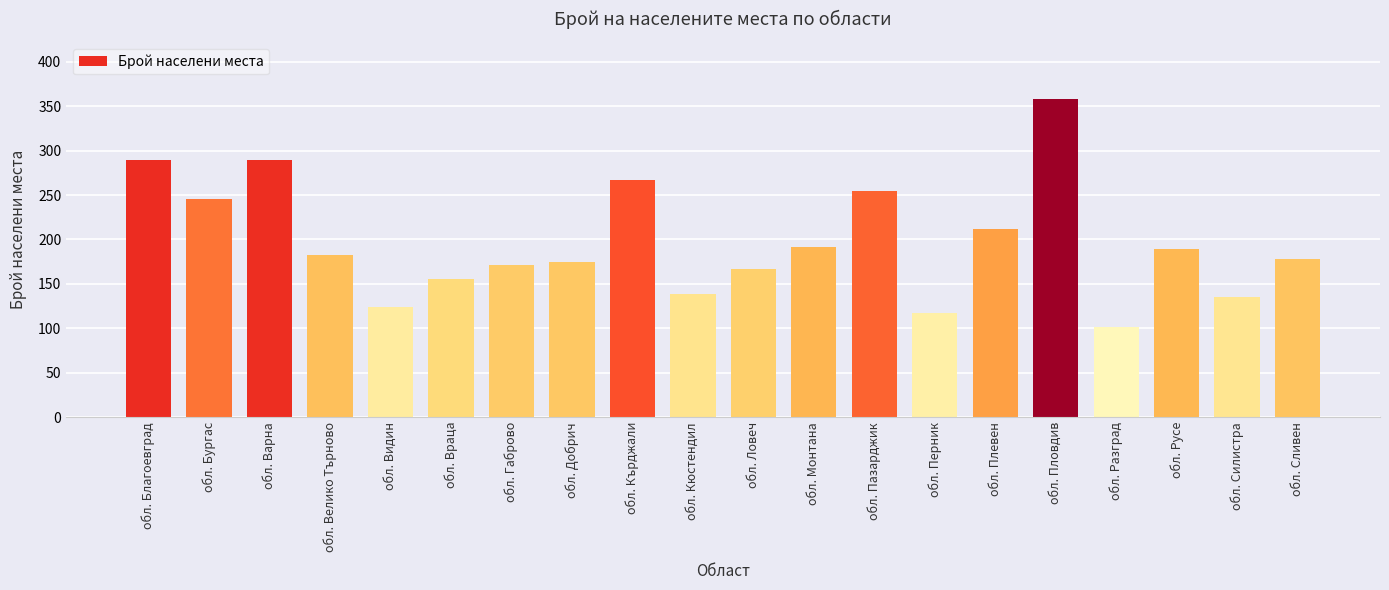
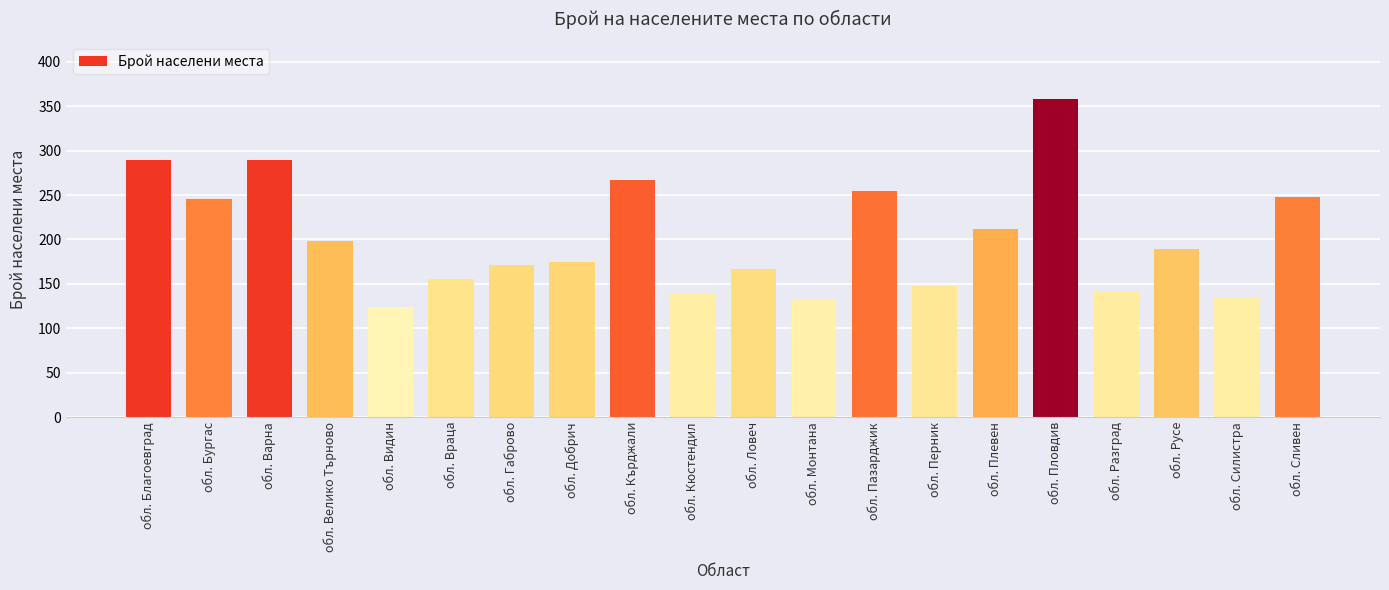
обл. Велико Търново: 180 -> 200
обл. Монтана: 190 -> 130
обл. Перник: 120 -> 150
обл. Разград: 100 -> 140
обл. Сливен: 180 -> 250
